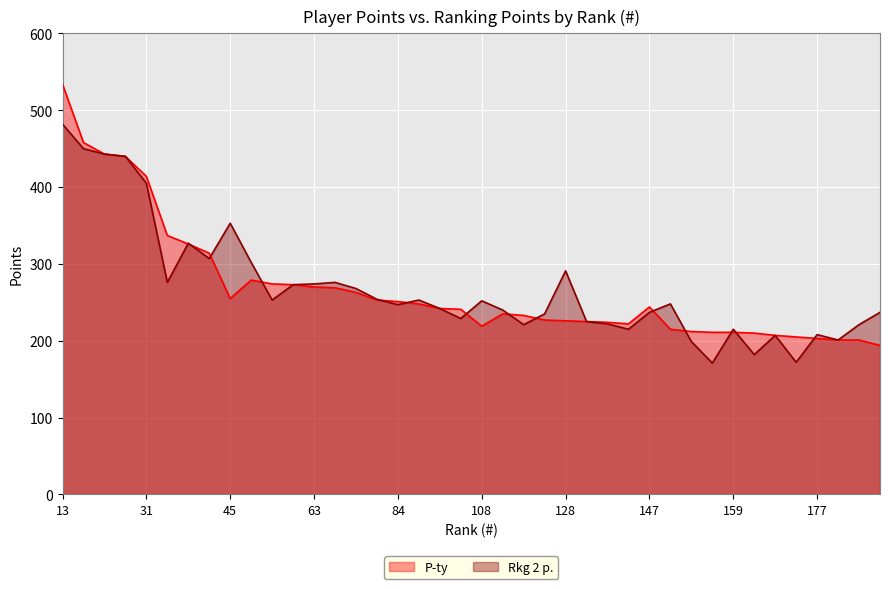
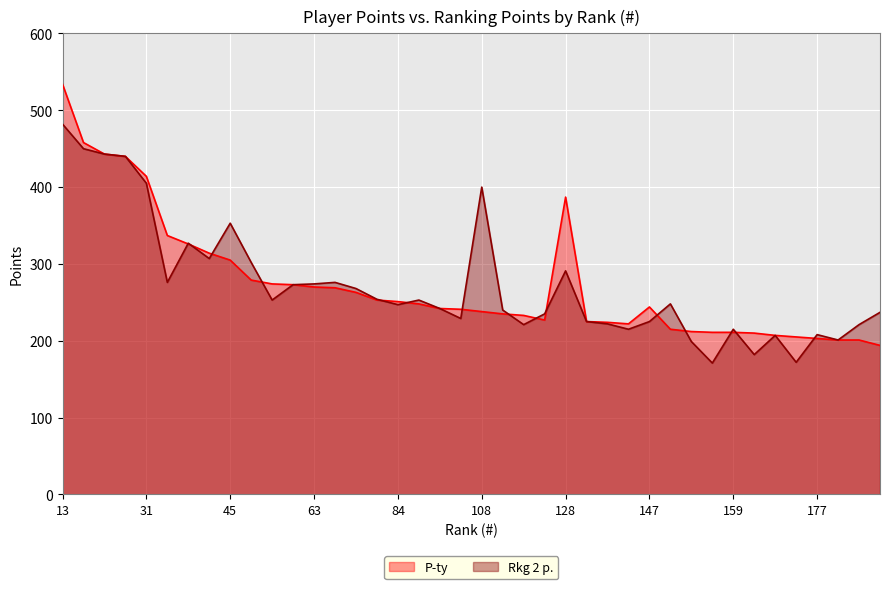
P-ty, 45: 260 -> 310
P-ty, 108: 220 -> 240
Rkg 2 p., 108: 250 -> 400
P-ty, 128: 230 -> 390
Rkg 2 p., 147: 240 -> 230
